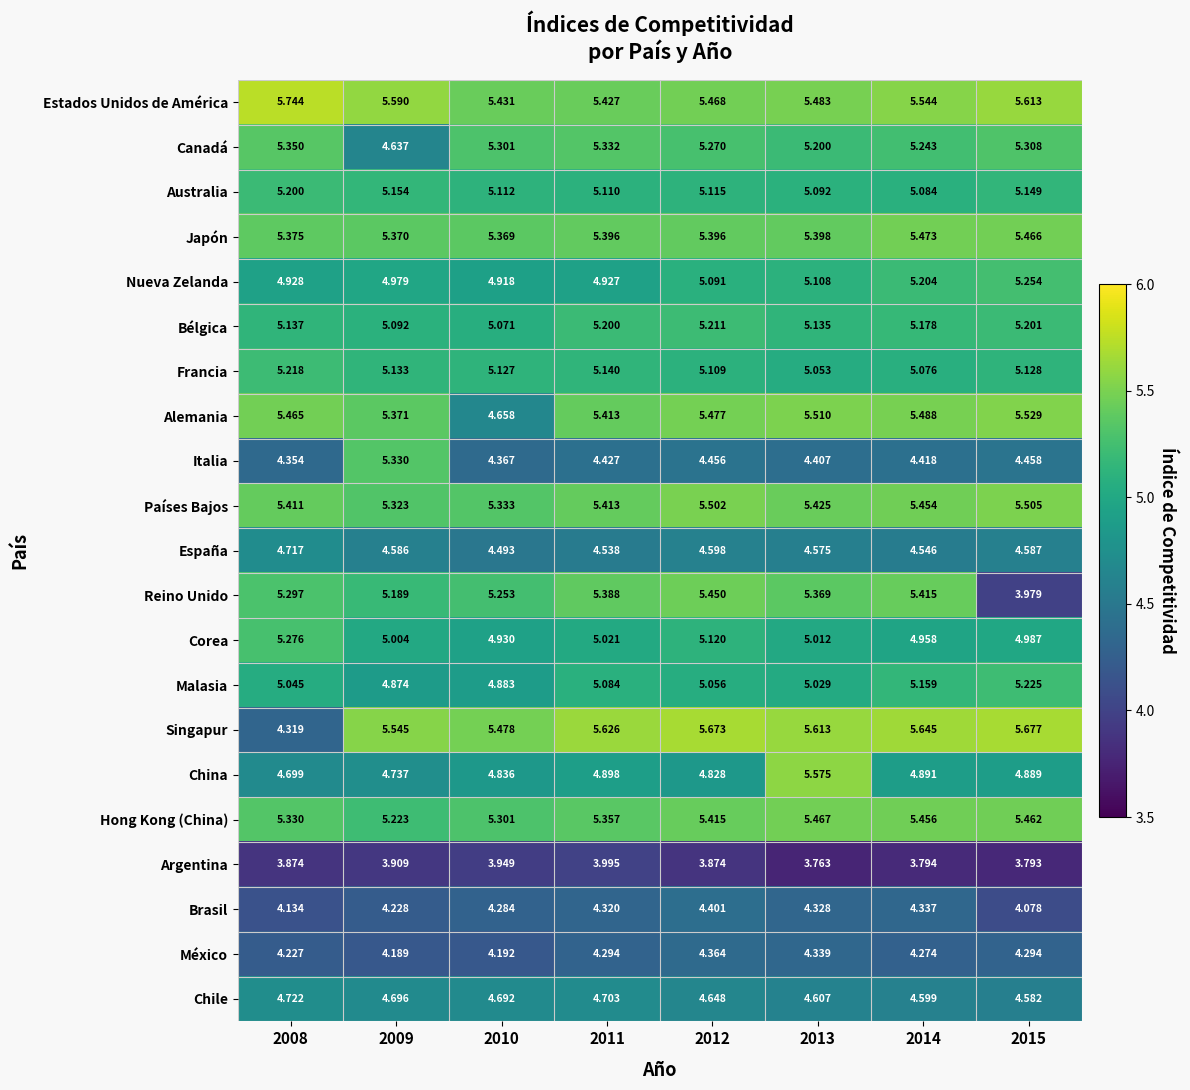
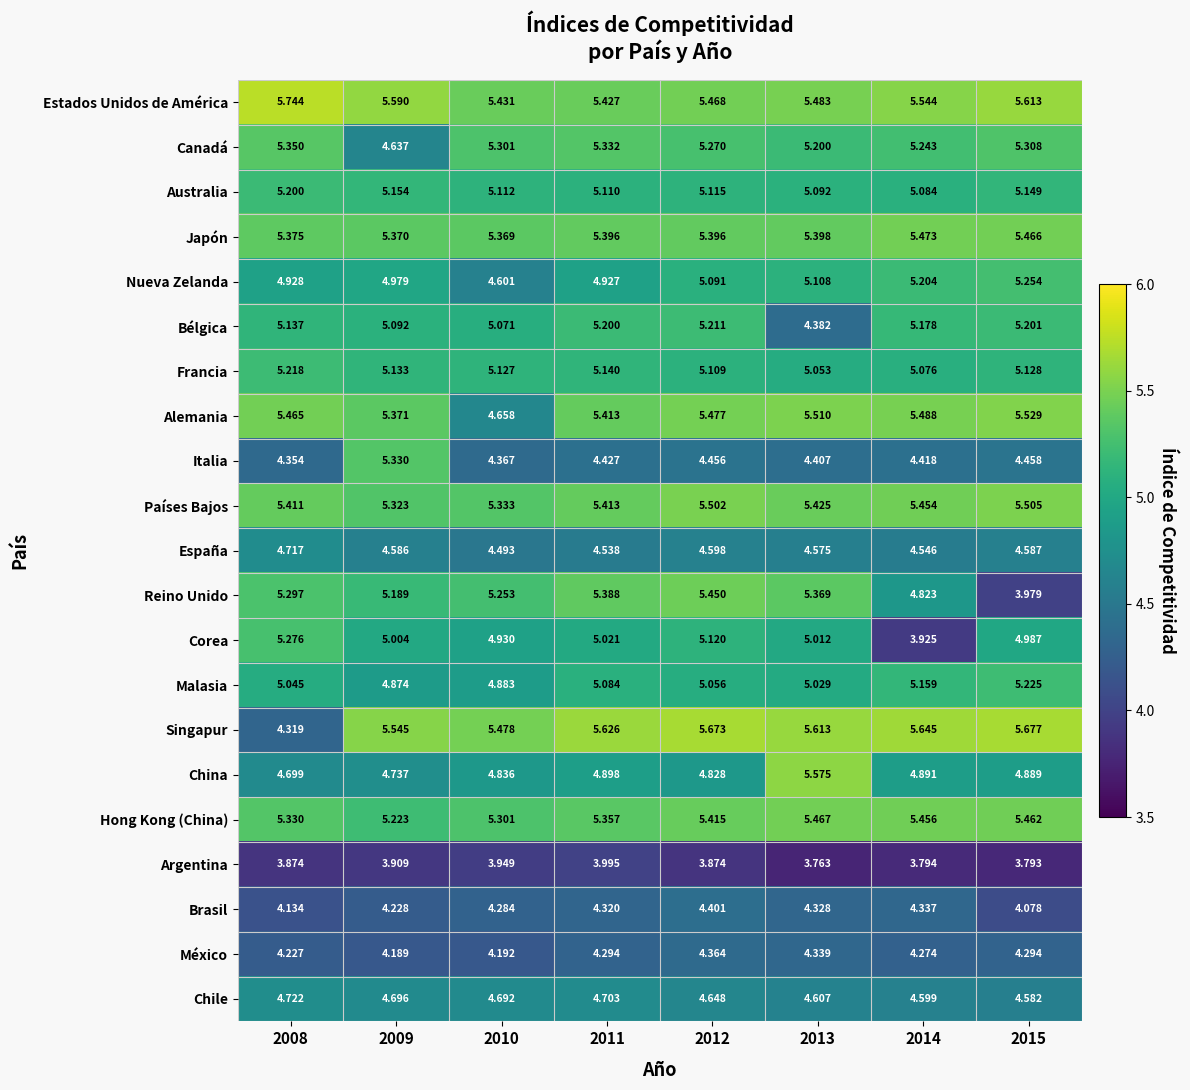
Nueva Zelanda, 2010: 4.918 -> 4.601
Bélgica, 2013: 5.135 -> 4.382
Reino Unido, 2014: 5.415 -> 4.823
Corea, 2014: 4.958 -> 3.925
